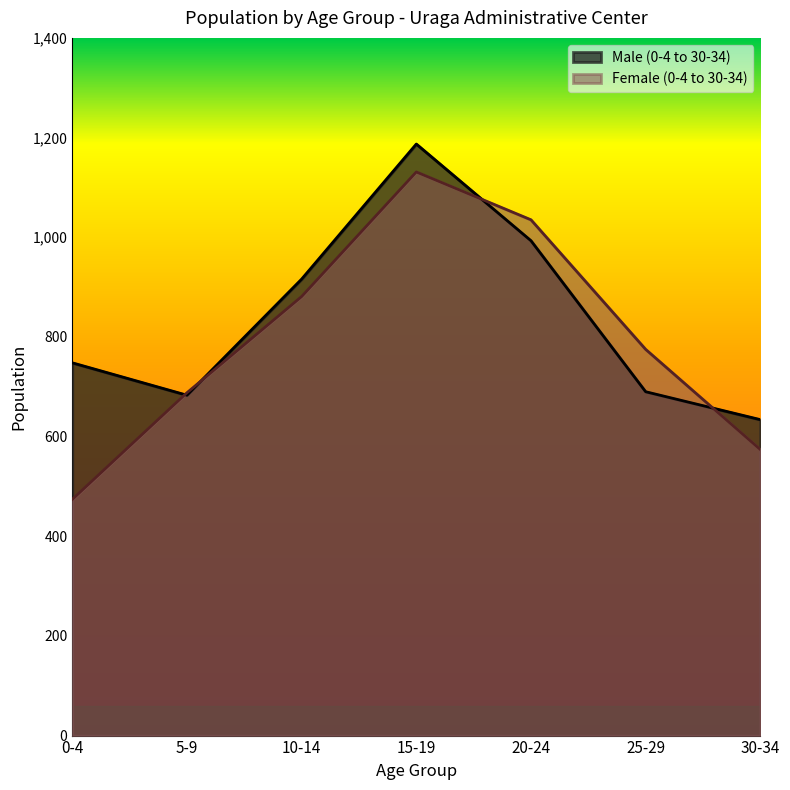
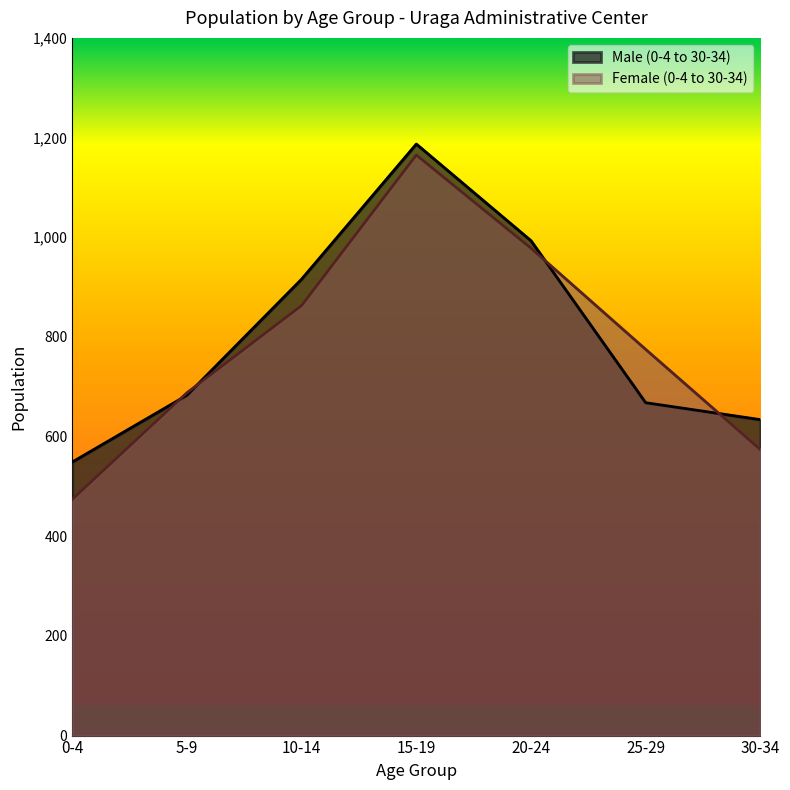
Male (0-4 to 30-34), 0-4: 750 -> 550
Female (0-4 to 30-34), 10-14: 880 -> 860
Female (0-4 to 30-34), 15-19: 1,130 -> 1,170
Female (0-4 to 30-34), 20-24: 1,040 -> 980
Male (0-4 to 30-34), 25-29: 690 -> 670
